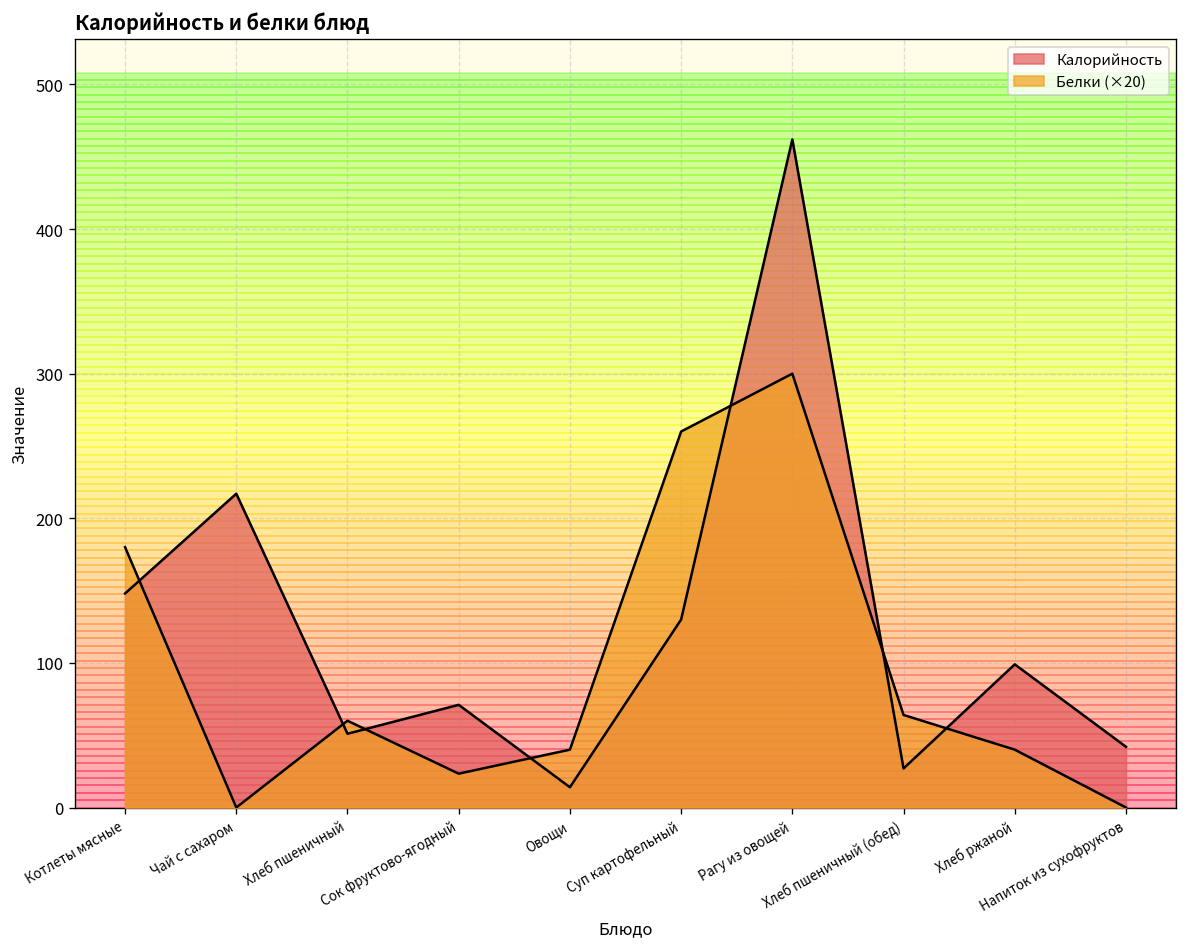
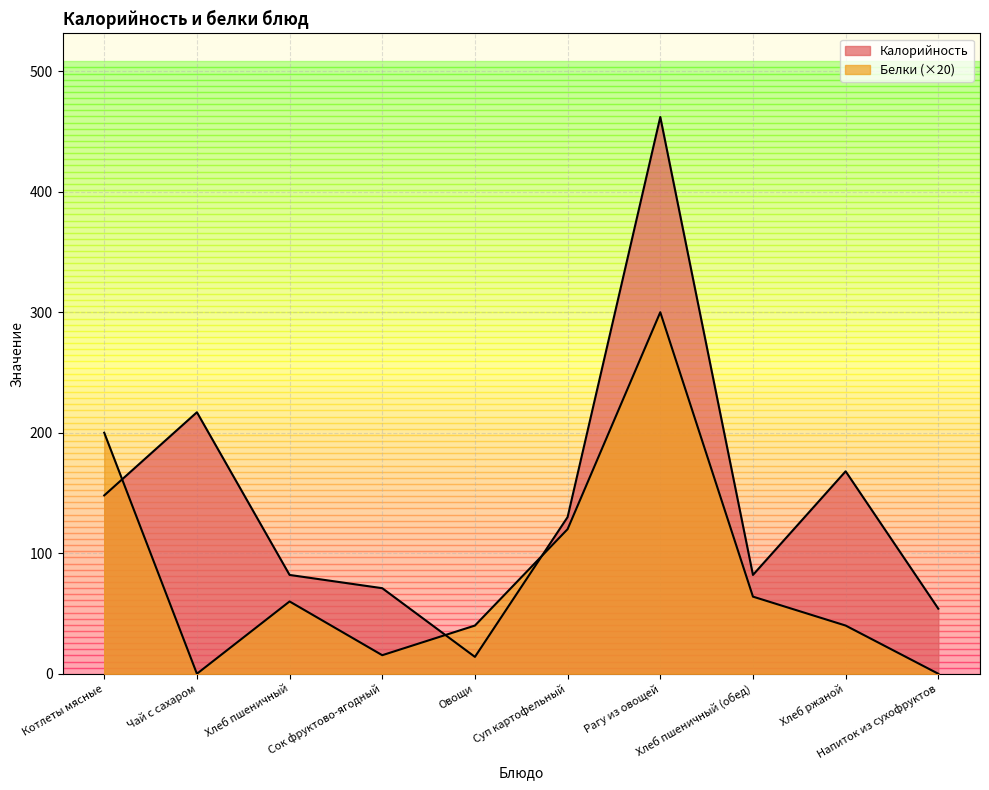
Белки (×20), Котлеты мясные: 180 -> 200
Калорийность, Хлеб пшеничный: 51 -> 82
Белки (×20), Сок фруктово-ягодный: 23 -> 15
Белки (×20), Суп картофельный: 260 -> 120
Калорийность, Хлеб пшеничный (обед): 27 -> 82
Калорийность, Хлеб ржаной: 99 -> 168
Калорийность, Напиток из сухофруктов: 42 -> 54
